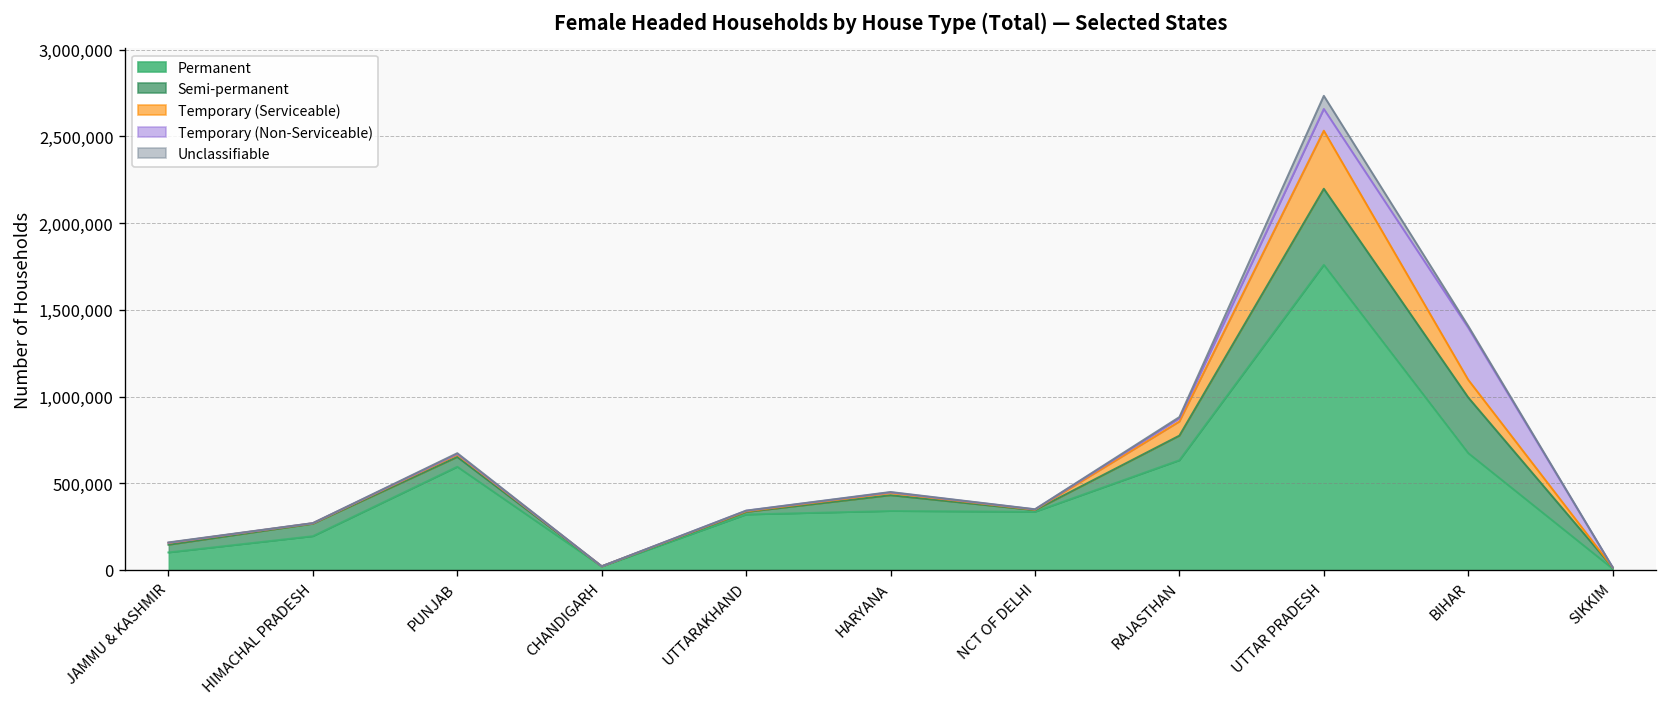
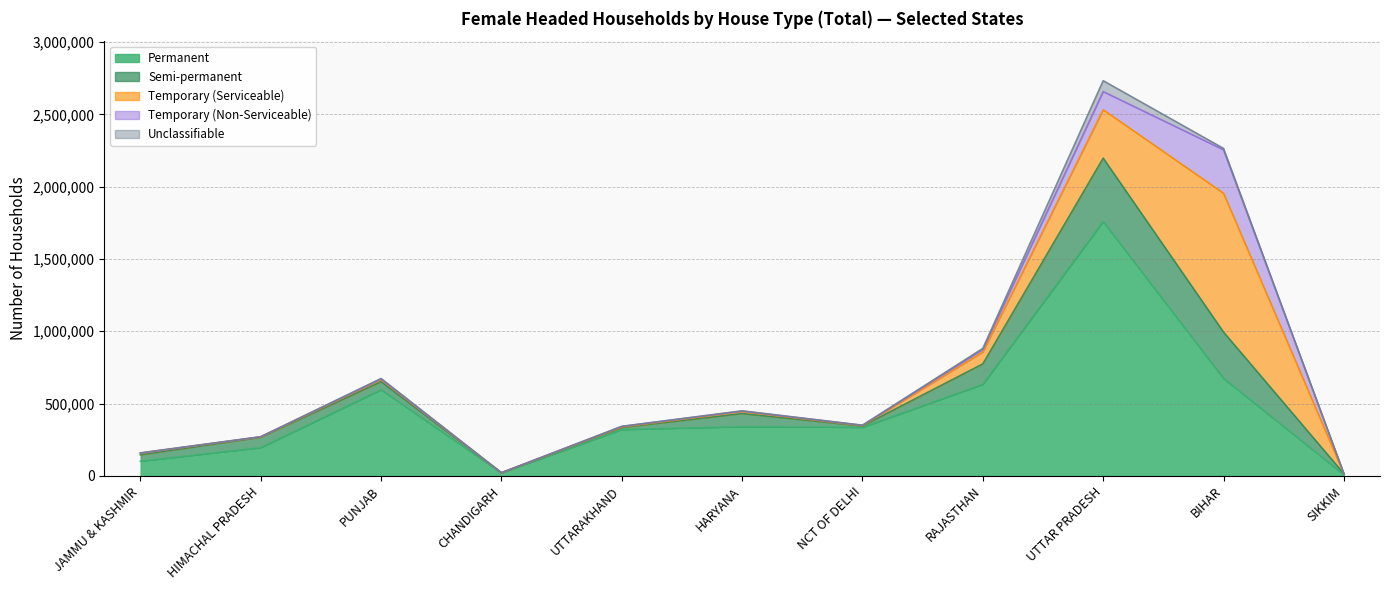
Temporary (Serviceable), BIHAR: 100,000 -> 960,000
